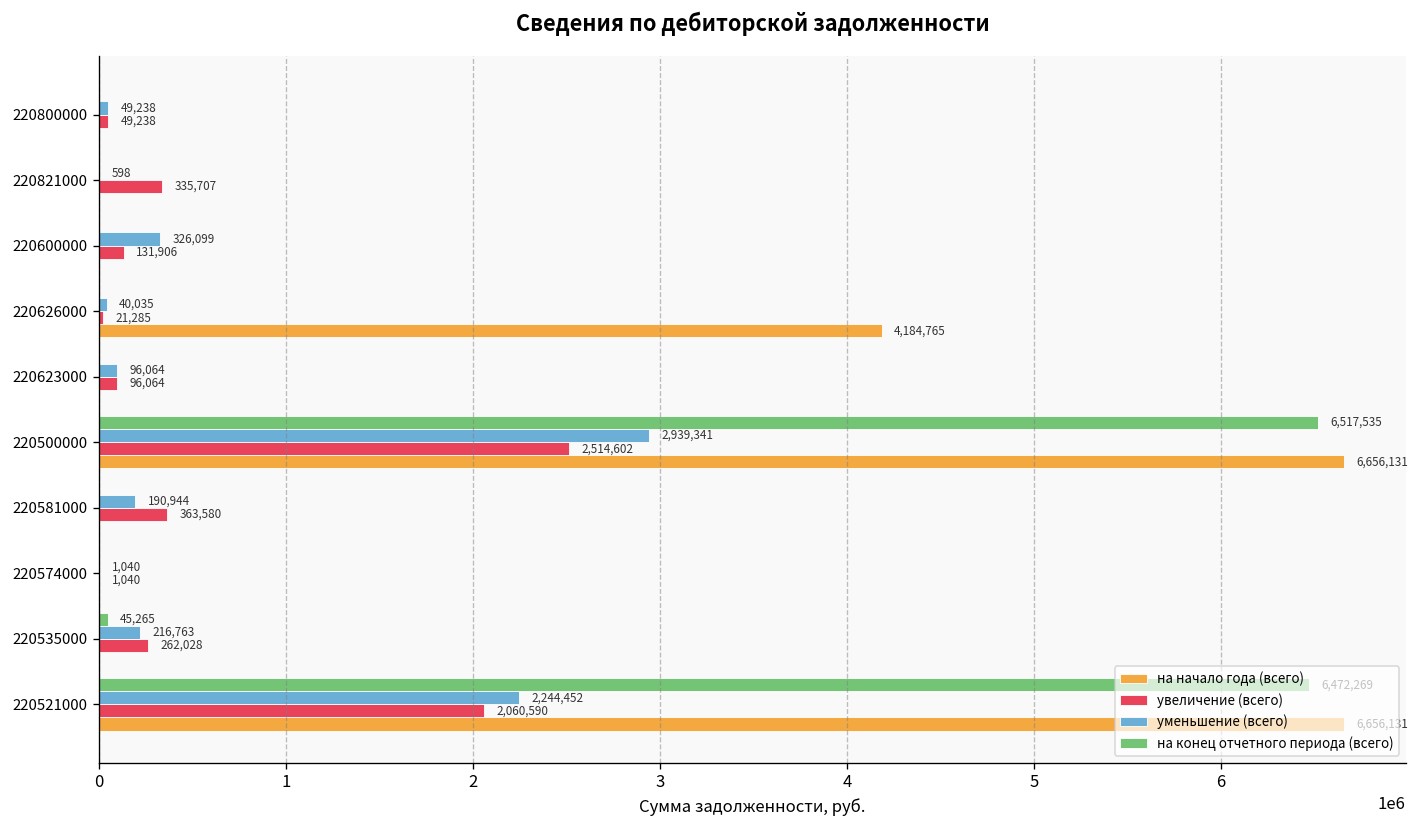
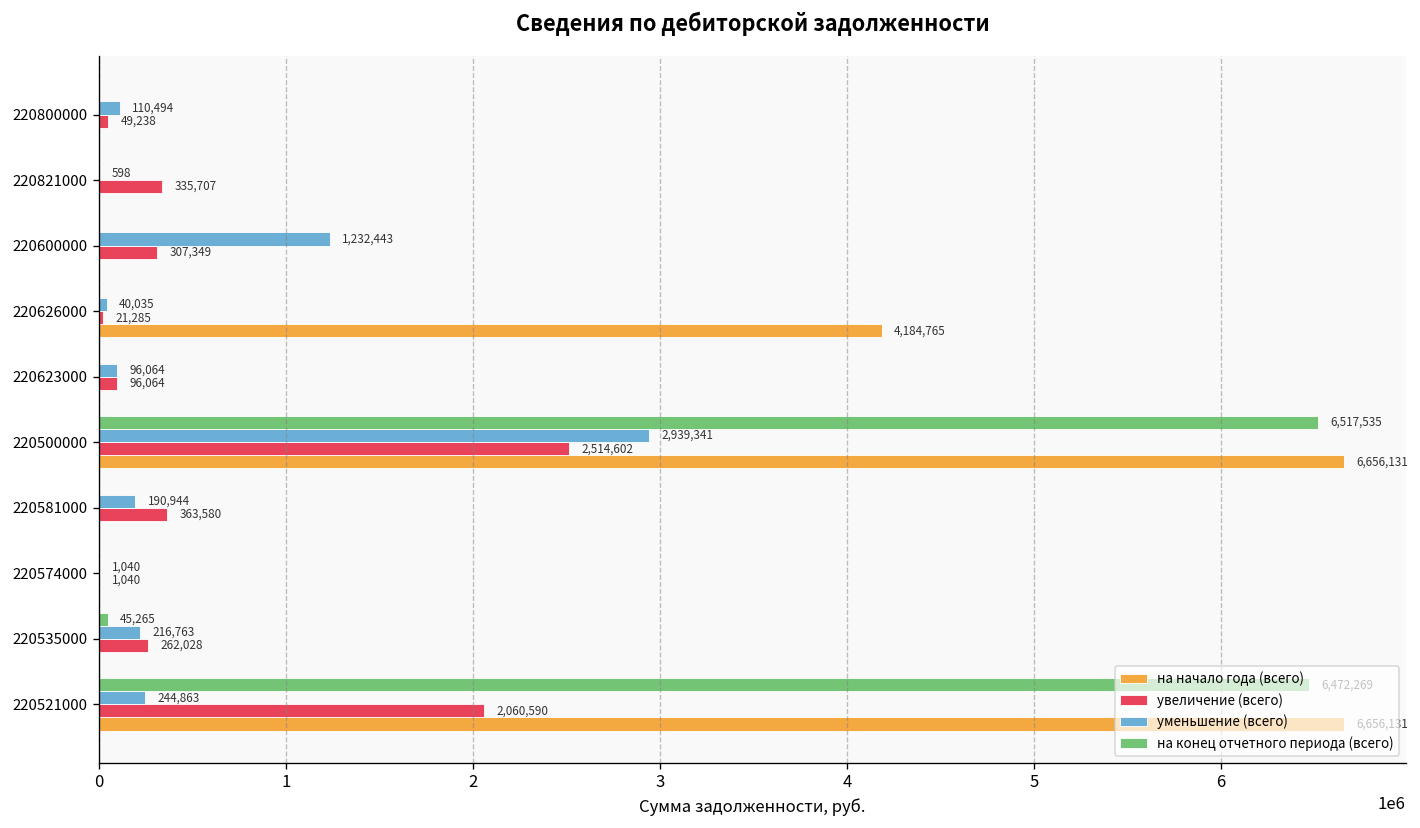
уменьшение (всего), 220800000: 49,238 -> 110,494
уменьшение (всего), 220600000: 326,099 -> 1,232,443
увеличение (всего), 220600000: 131,906 -> 307,349
уменьшение (всего), 220521000: 2,244,452 -> 244,863
